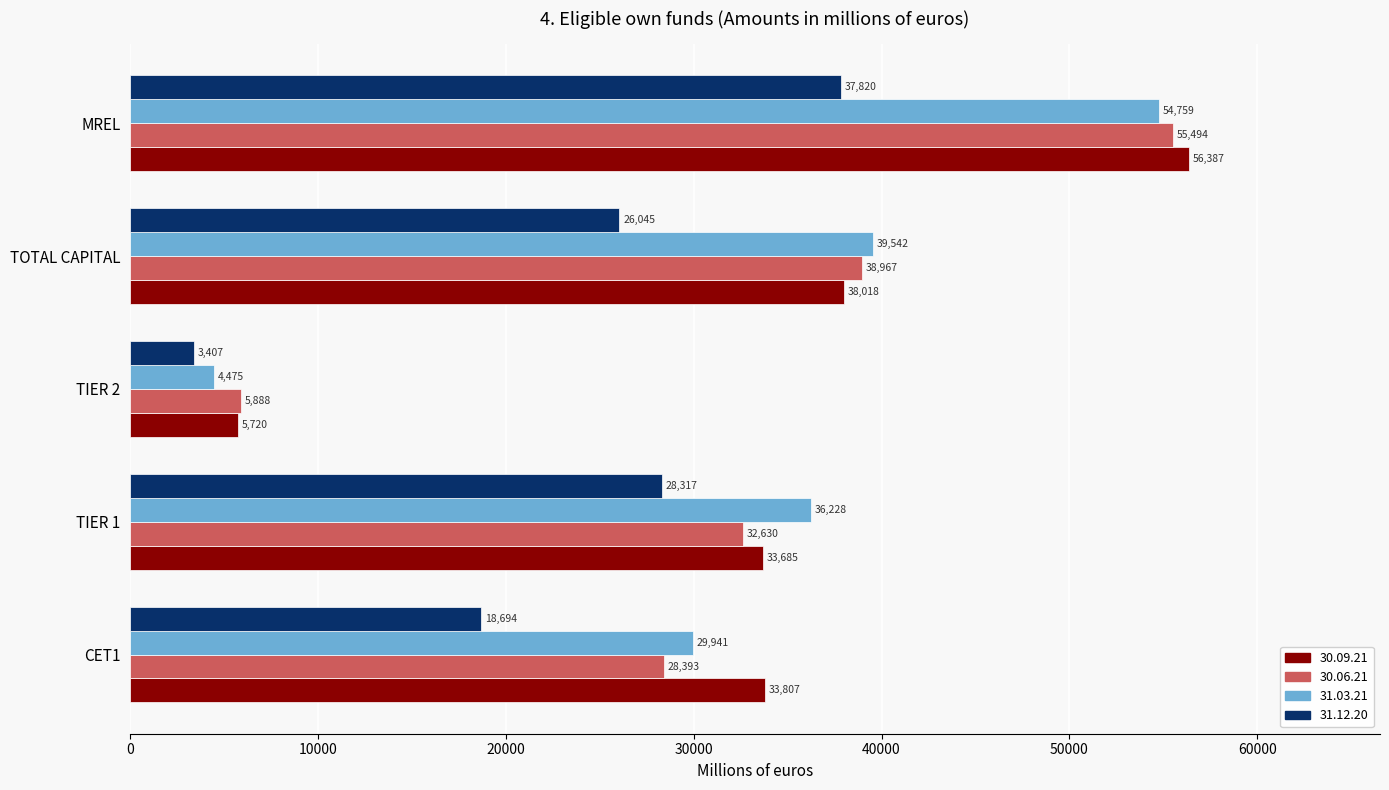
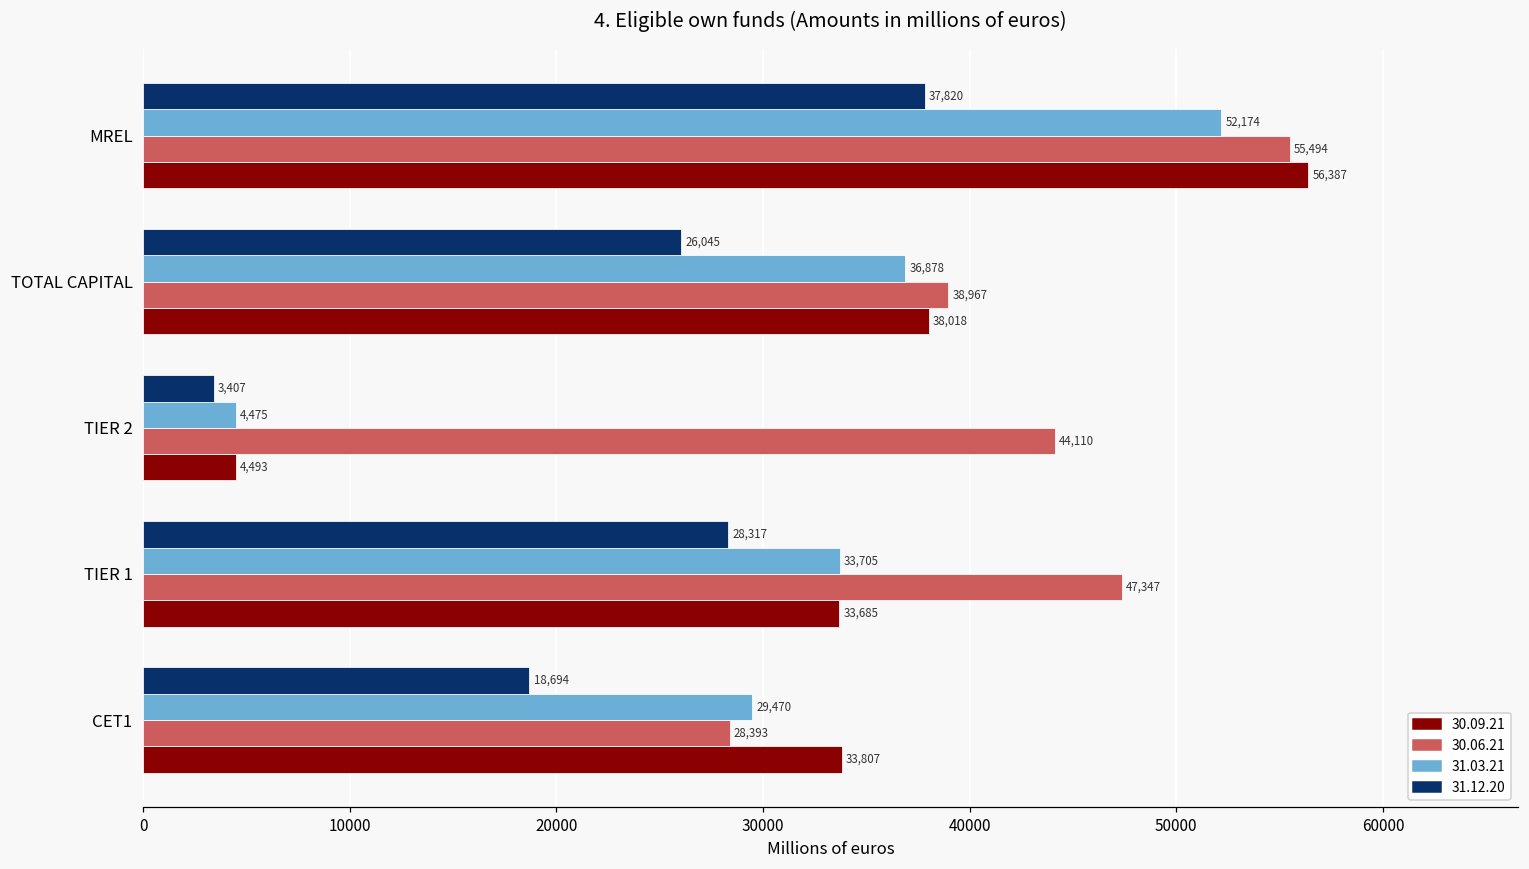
31.03.21, MREL: 54,759 -> 52,174
31.03.21, TOTAL CAPITAL: 39,542 -> 36,878
30.06.21, TIER 2: 5,888 -> 44,110
30.09.21, TIER 2: 5,720 -> 4,493
31.03.21, TIER 1: 36,228 -> 33,705
30.06.21, TIER 1: 32,630 -> 47,347
31.03.21, CET1: 29,941 -> 29,470
